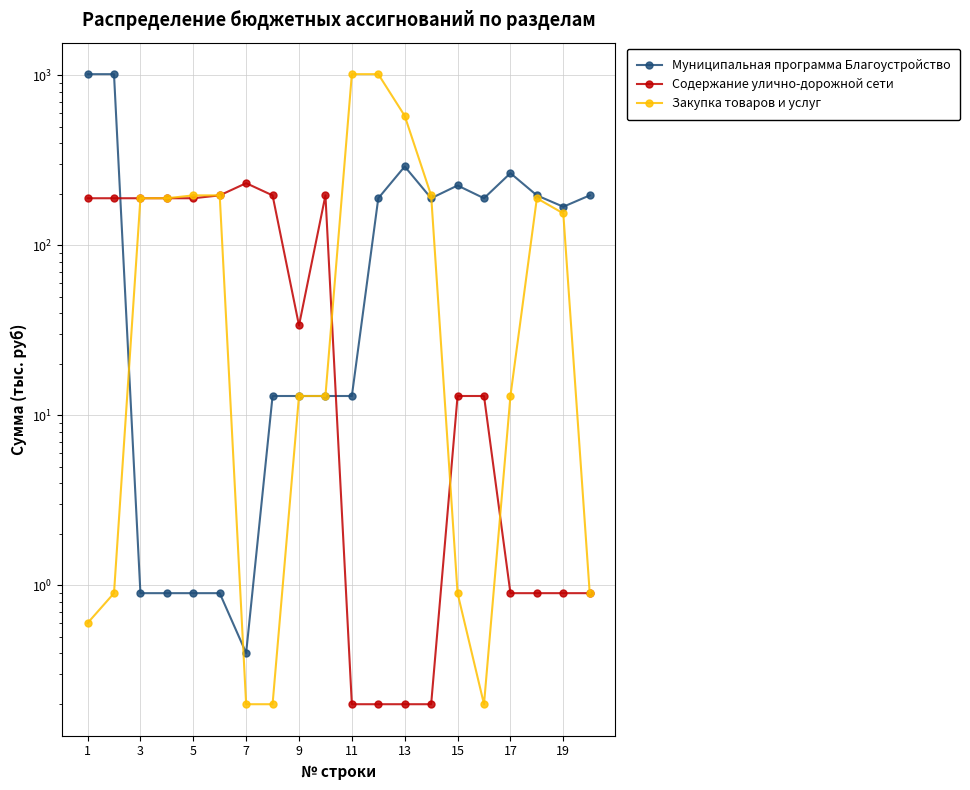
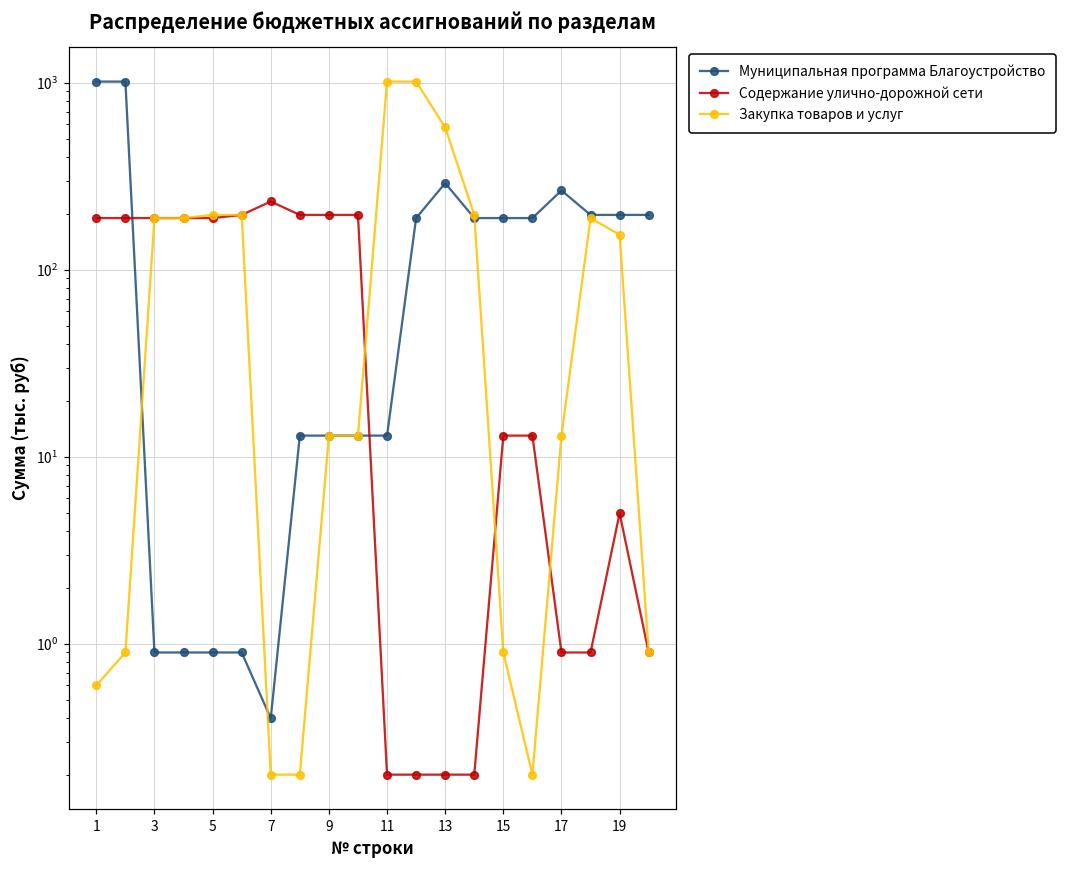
Содержание улично-дорожной сети, 9: 34 -> 200
Муниципальная программа Благоустройство, 15: 230 -> 190
Муниципальная программа Благоустройство, 19: 170 -> 200
Содержание улично-дорожной сети, 19: 0.9 -> 5.0
